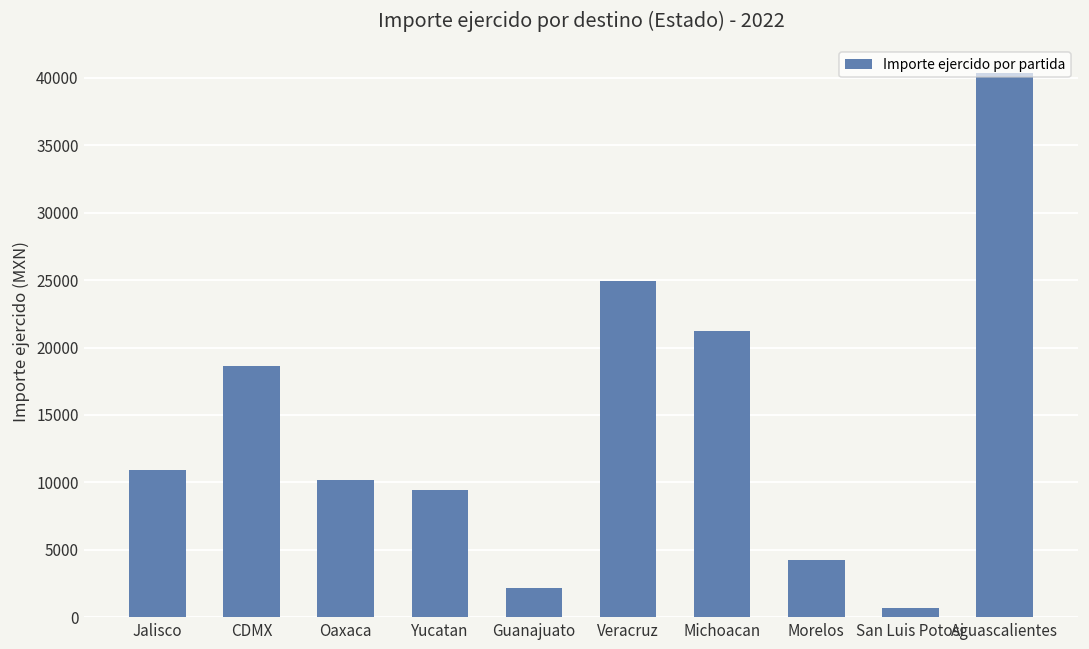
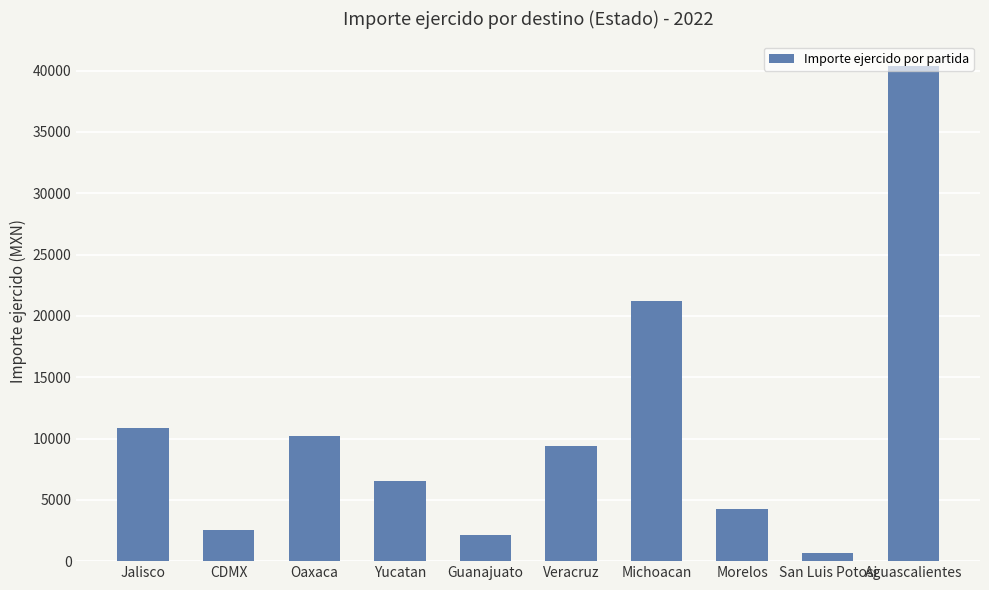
CDMX: 18600 -> 2600
Yucatan: 9500 -> 6500
Veracruz: 25000 -> 9400
